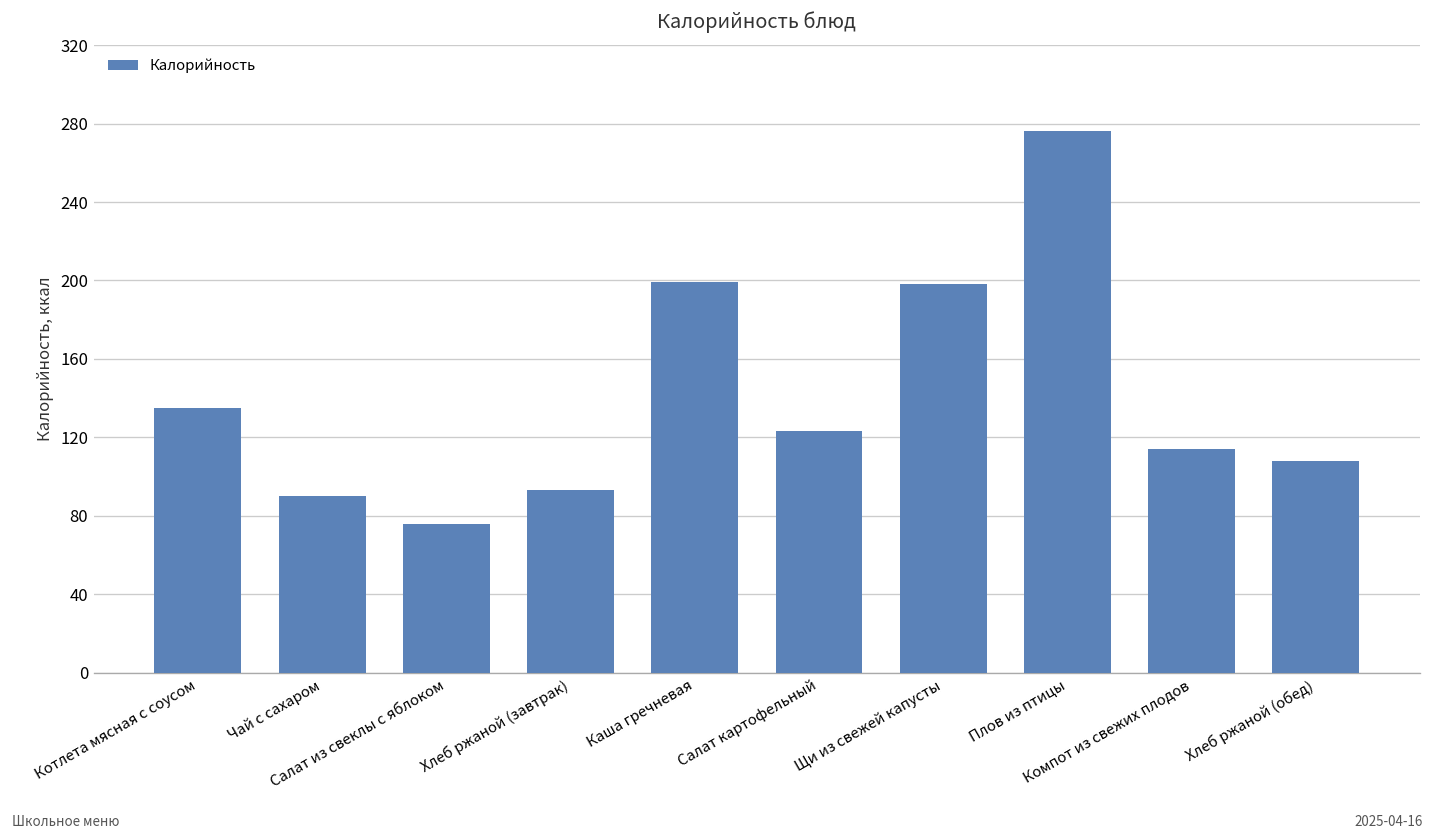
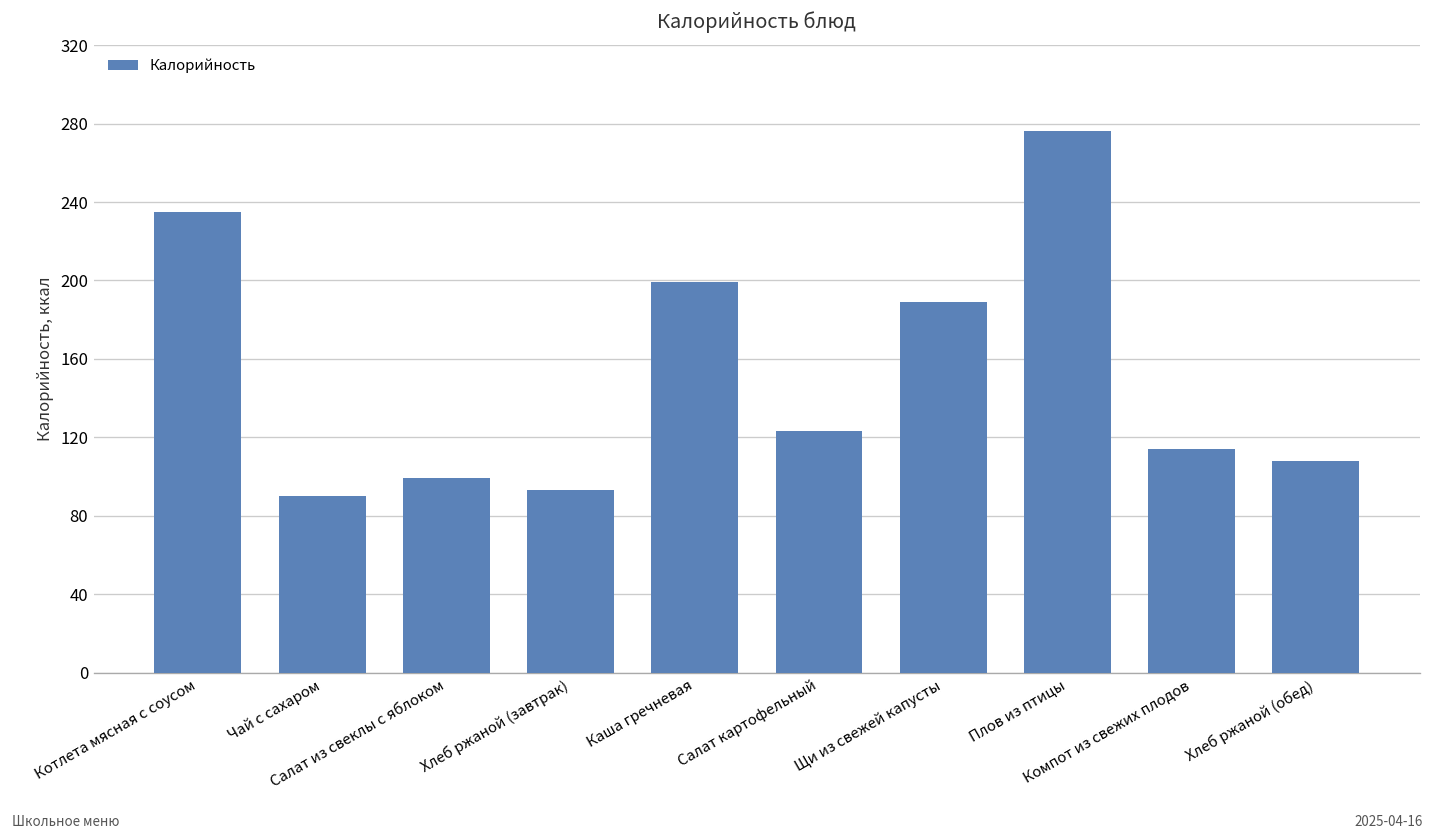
Котлета мясная с соусом: 135 -> 235
Салат из свеклы с яблоком: 76 -> 99
Щи из свежей капусты: 198 -> 189
